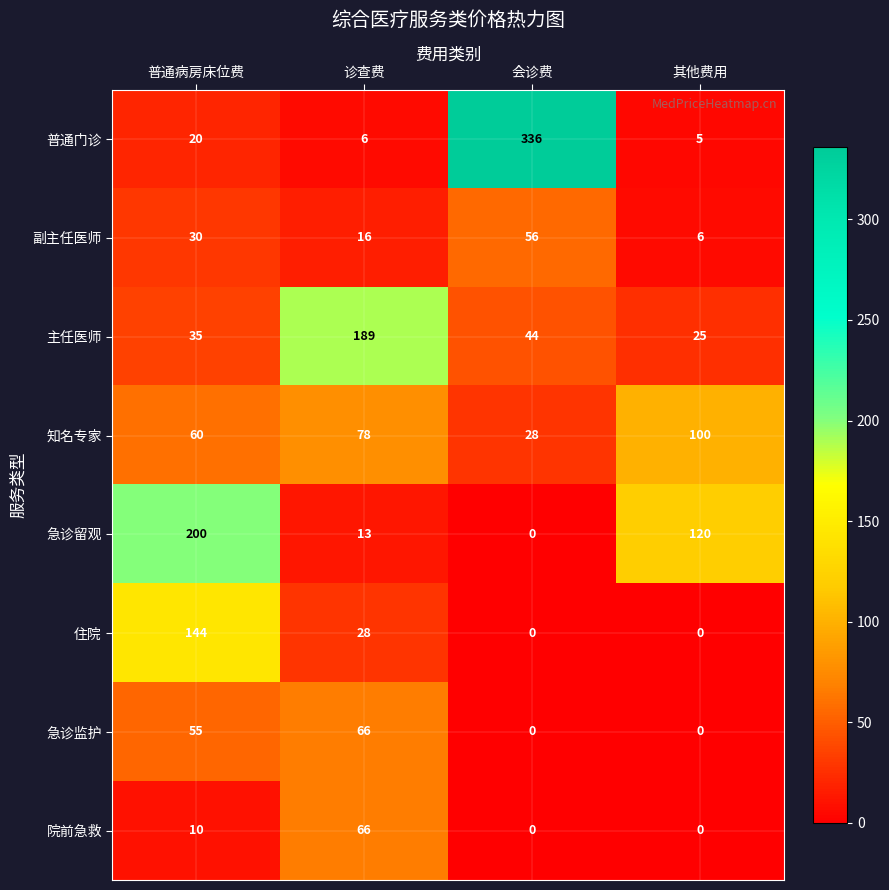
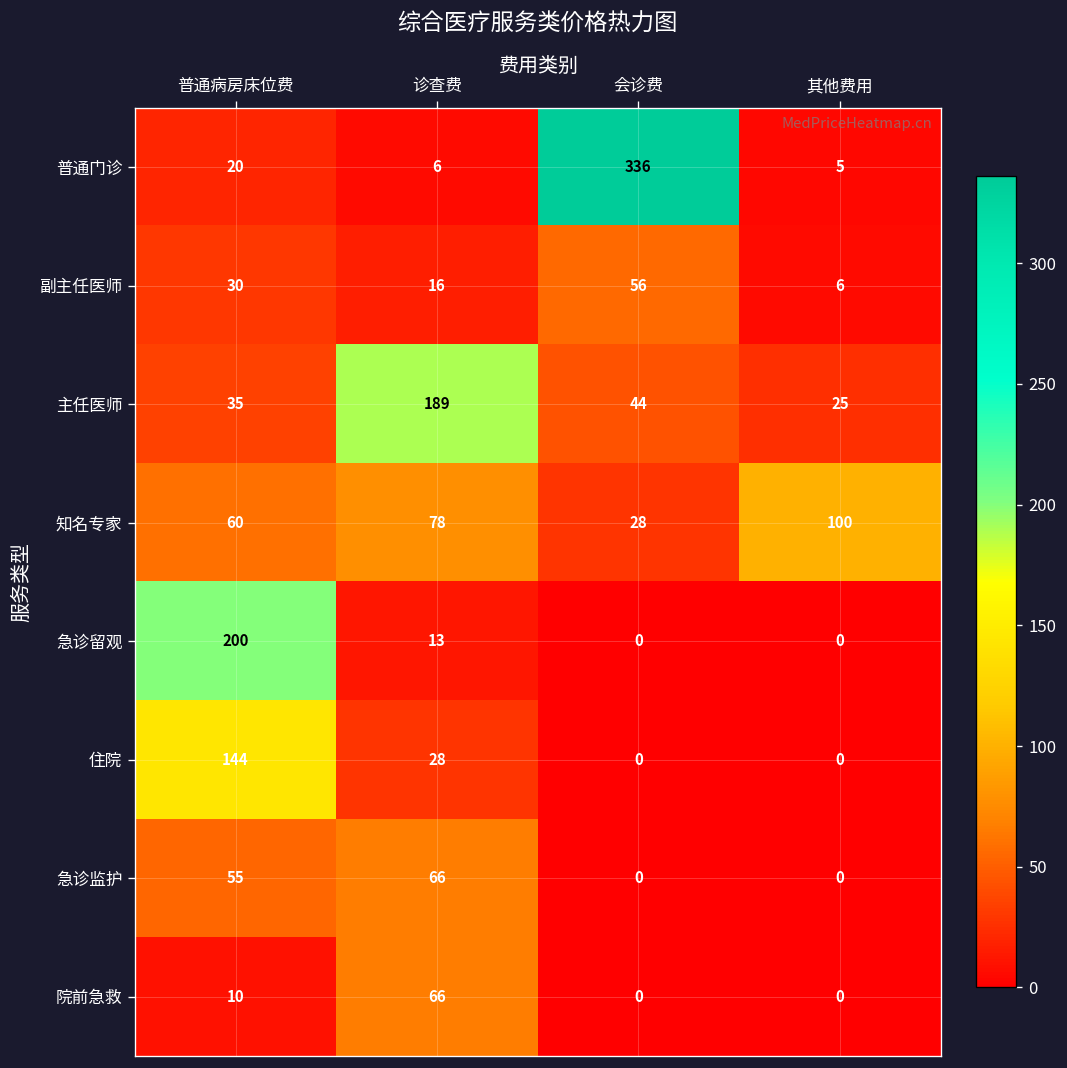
急诊留观, 其他费用: 120 -> 0
